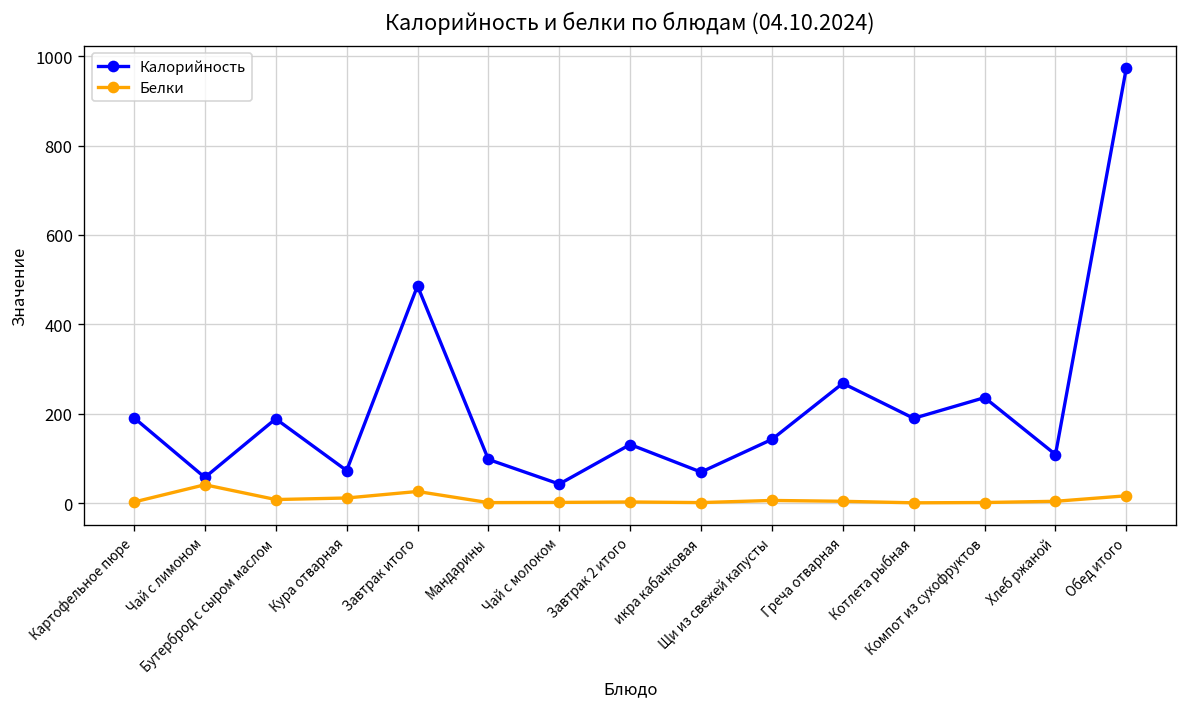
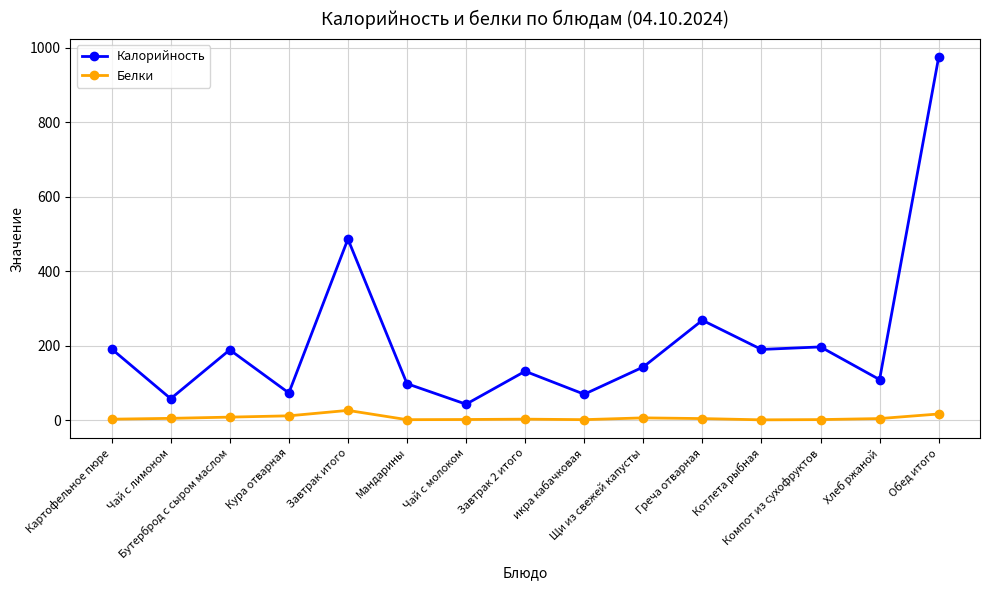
Белки, Чай с лимоном: 40 -> 0
Калорийность, Компот из сухофруктов: 240 -> 200
